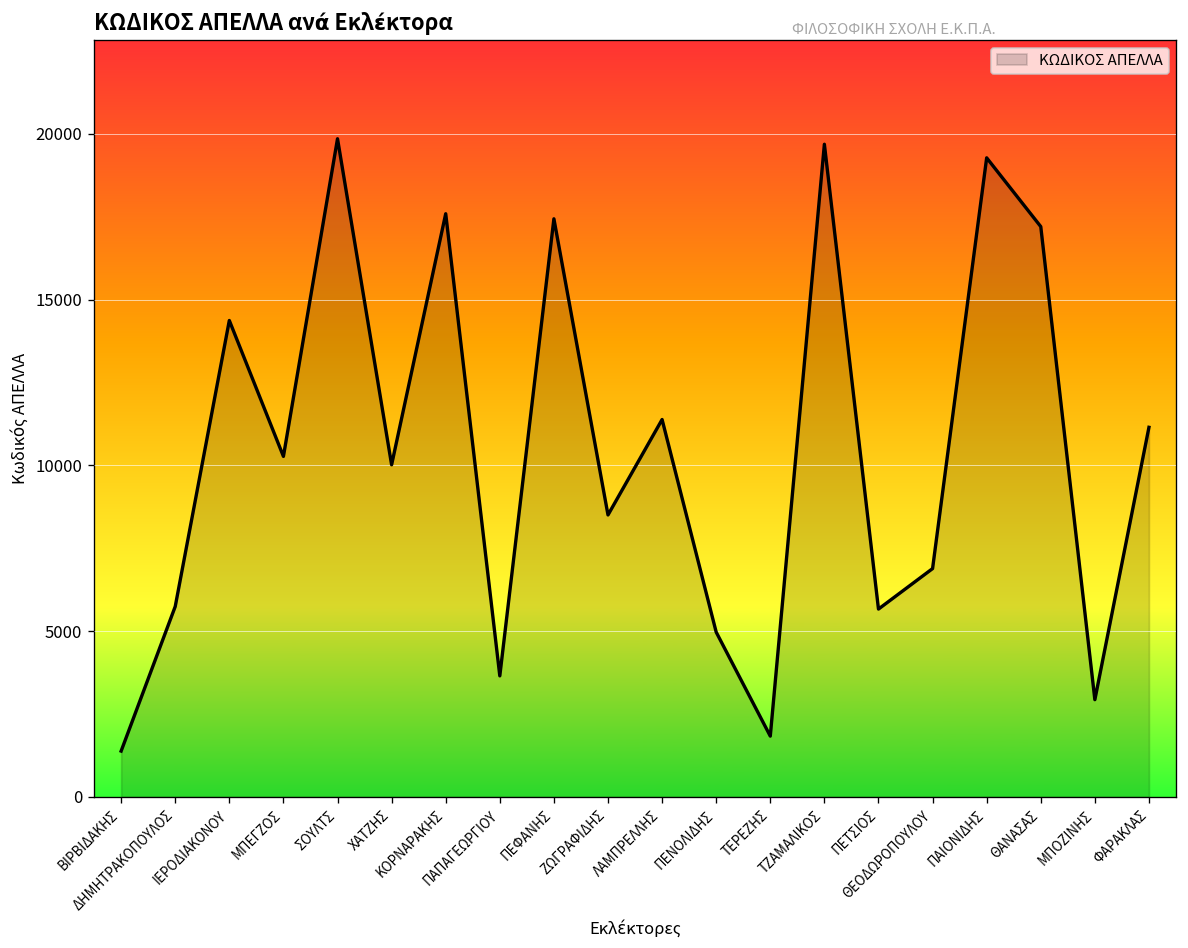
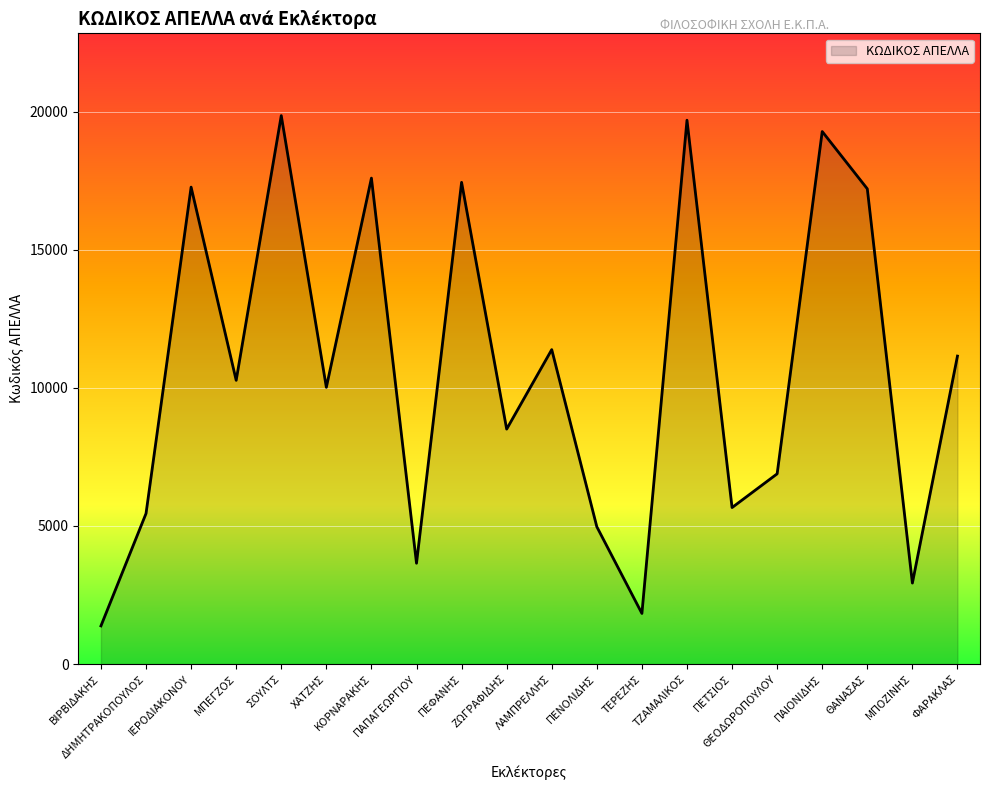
ΔΗΜΗΤΡΑΚΟΠΟΥΛΟΣ: 5700 -> 5500
ΙΕΡΟΔΙΑΚΟΝΟΥ: 14400 -> 17300
